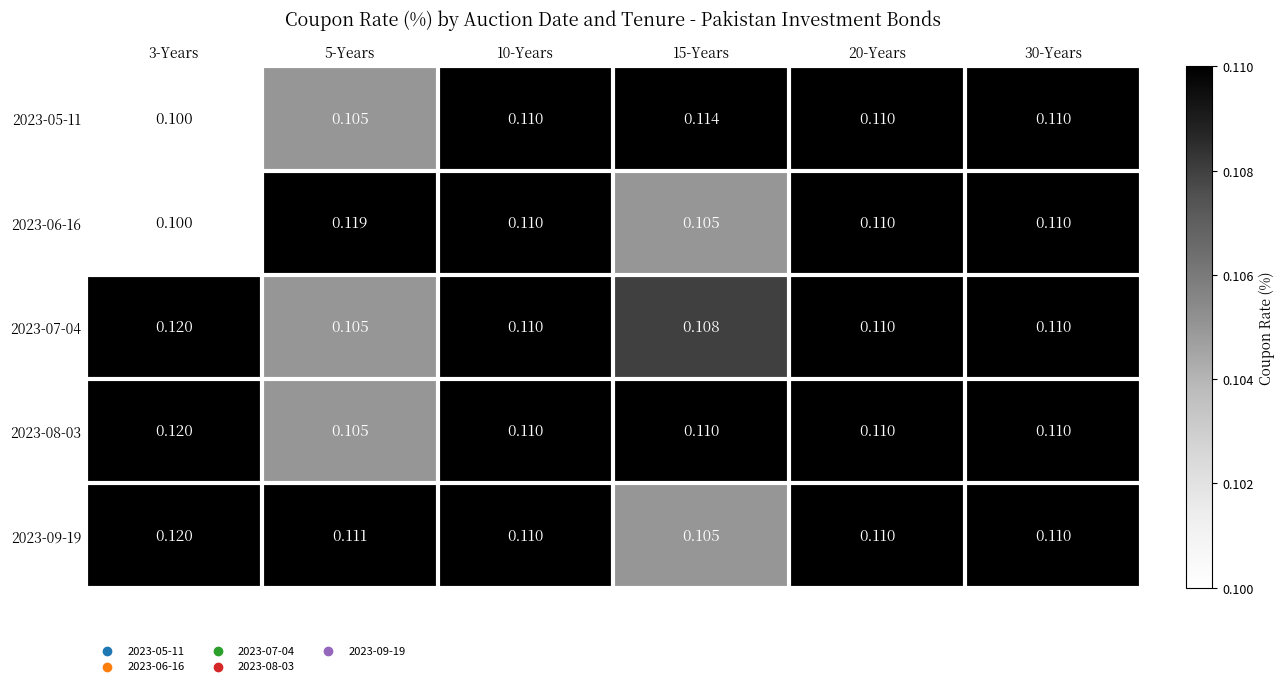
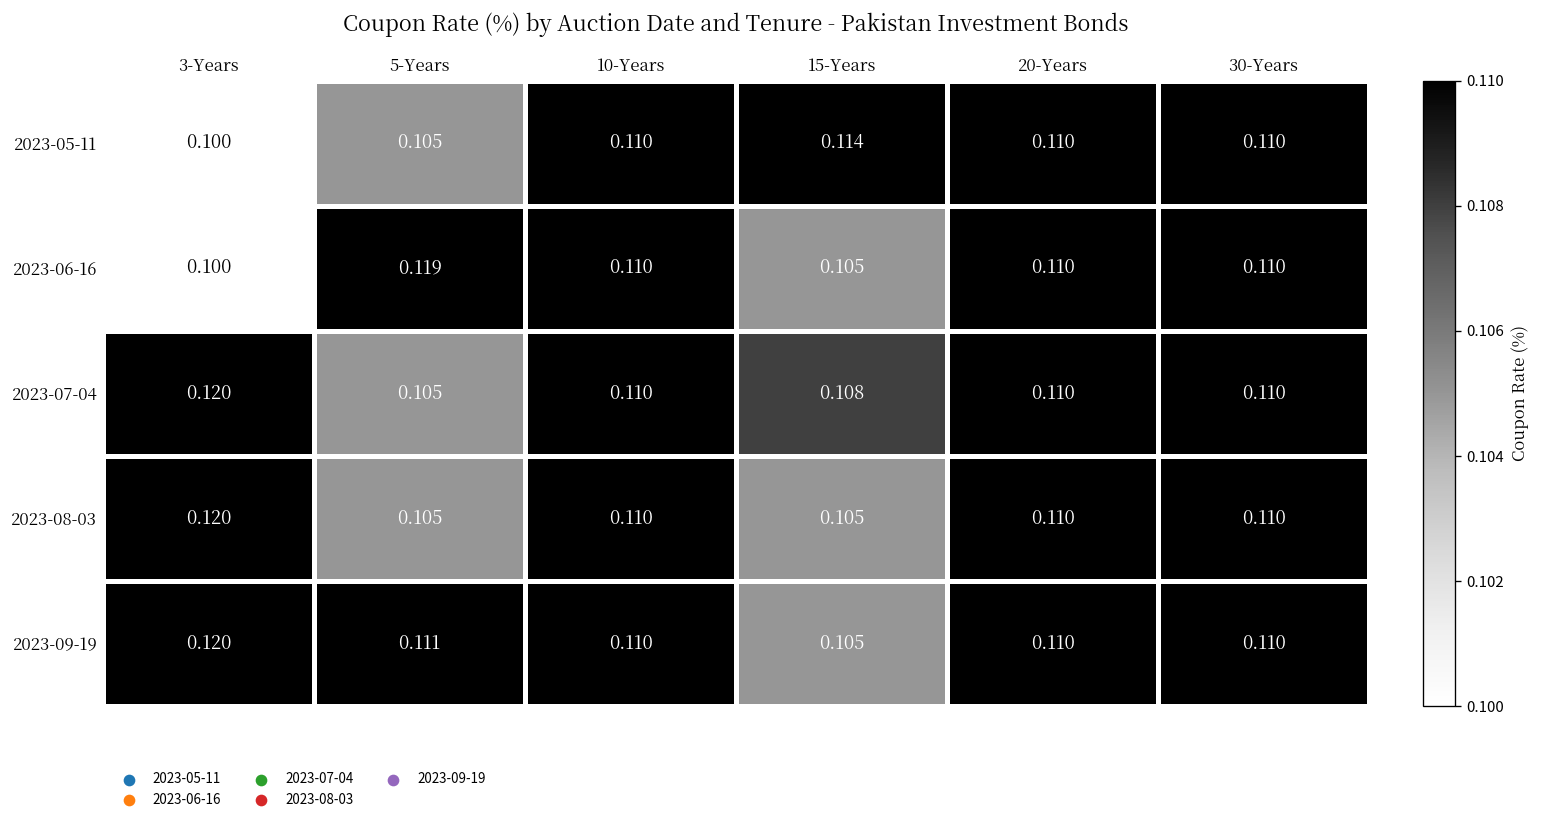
2023-08-03, 15-Years: 0.110 -> 0.105
